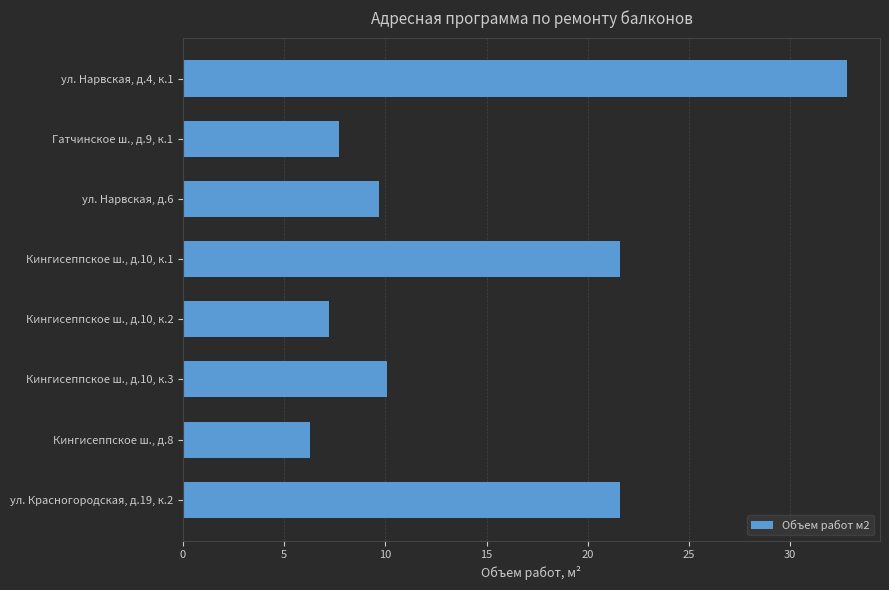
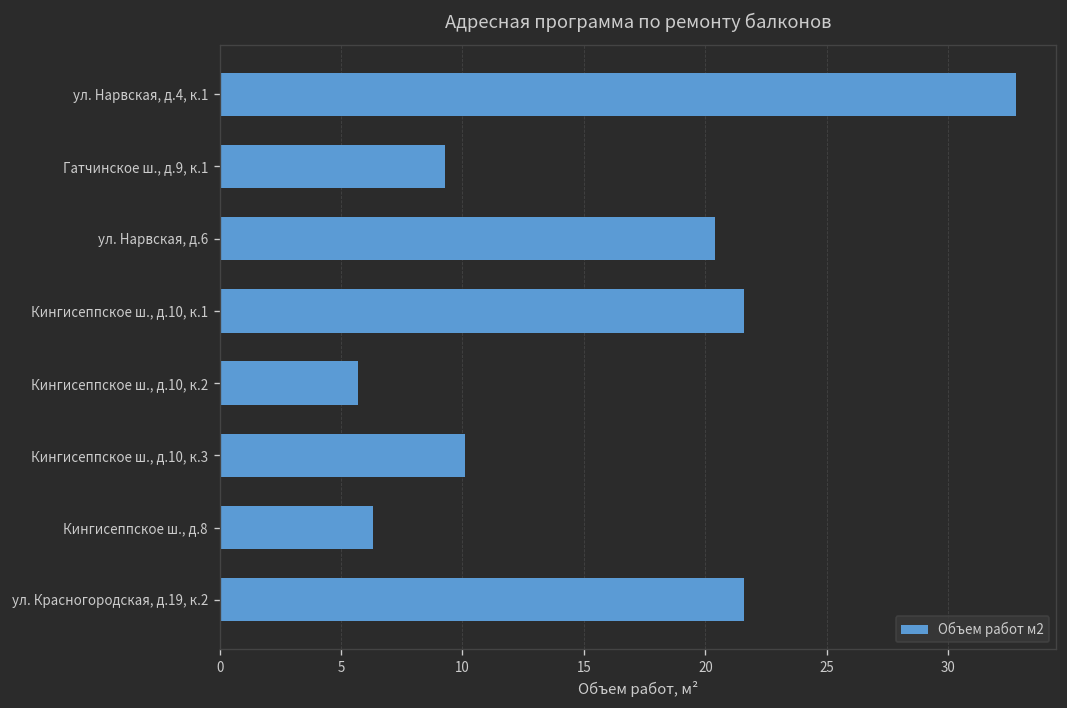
Гатчинское ш., д.9, к.1: 7.7 -> 9.3
ул. Нарвская, д.6: 9.7 -> 20.4
Кингисеппское ш., д.10, к.2: 7.2 -> 5.7
